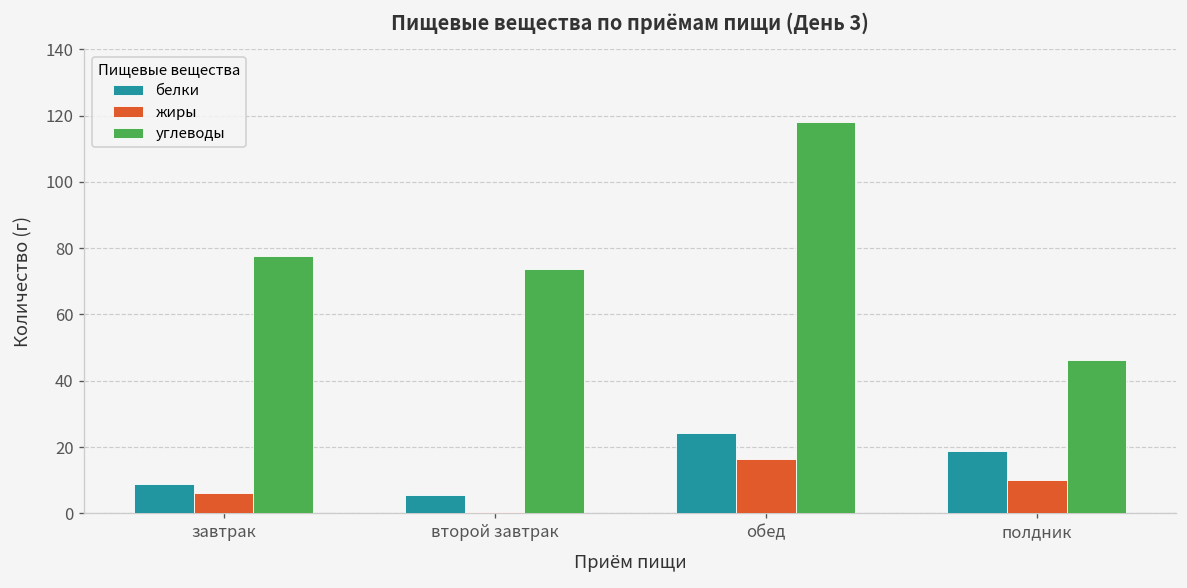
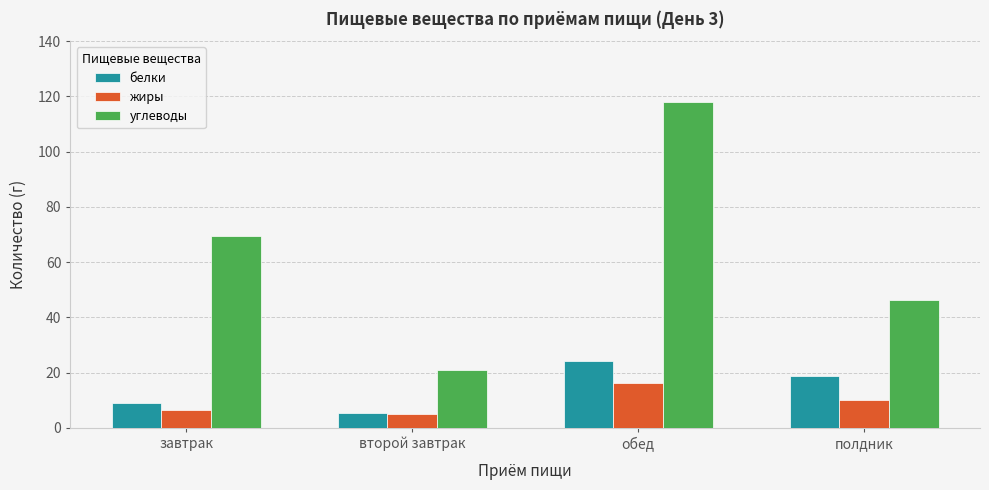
углеводы, завтрак: 78 -> 69
жиры, второй завтрак: 1 -> 5
углеводы, второй завтрак: 74 -> 21
